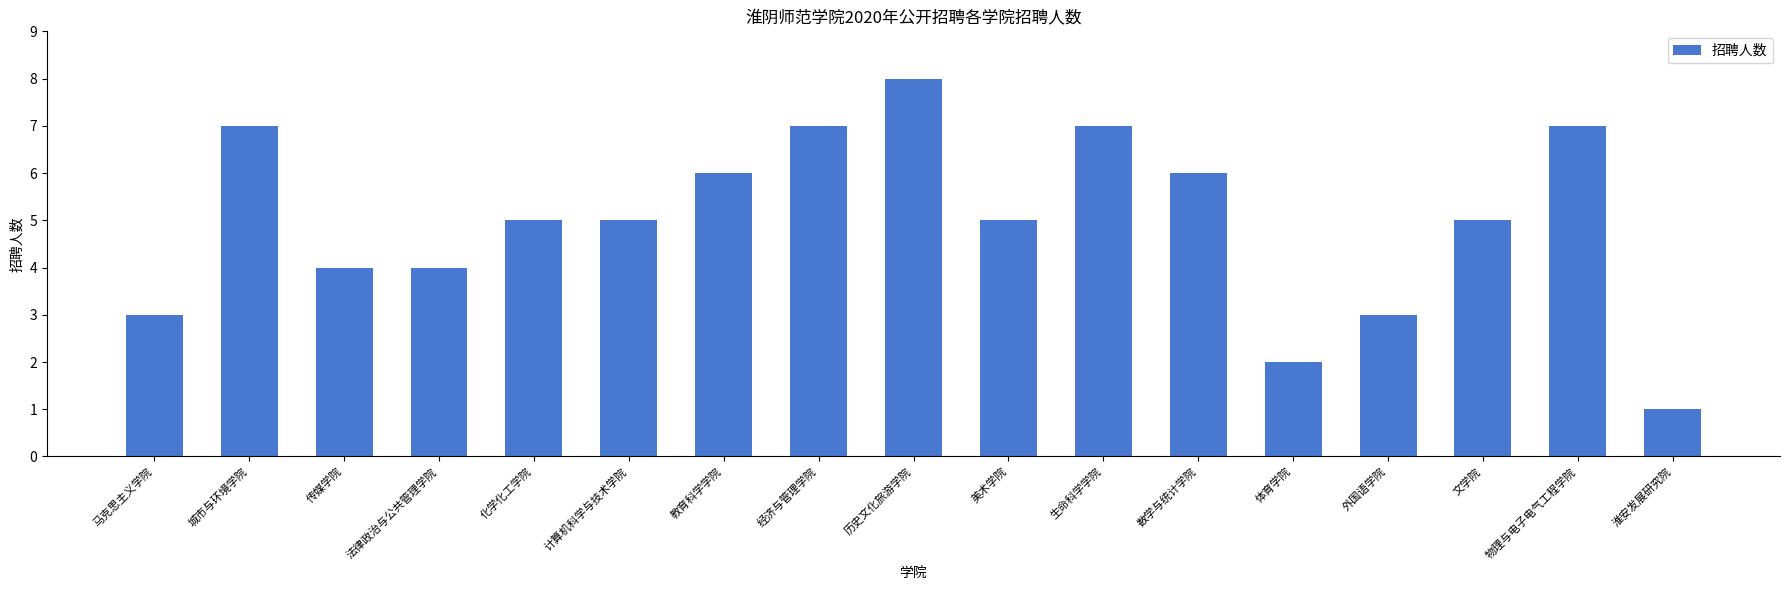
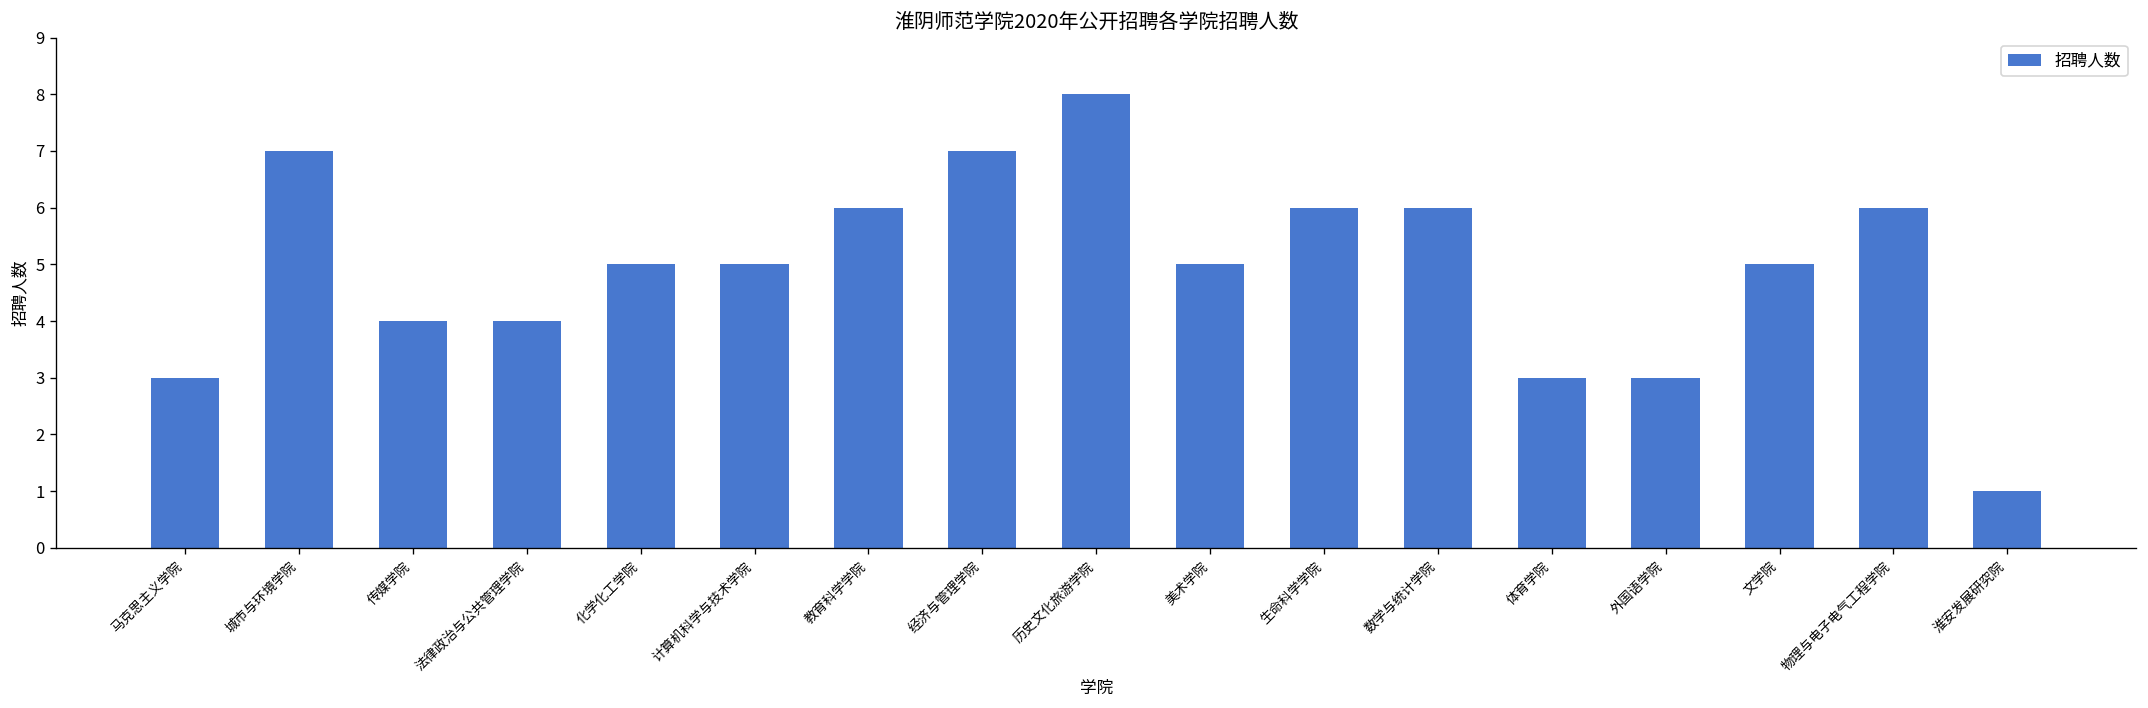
生命科学学院: 7 -> 6
体育学院: 2 -> 3
物理与电子电气工程学院: 7 -> 6
